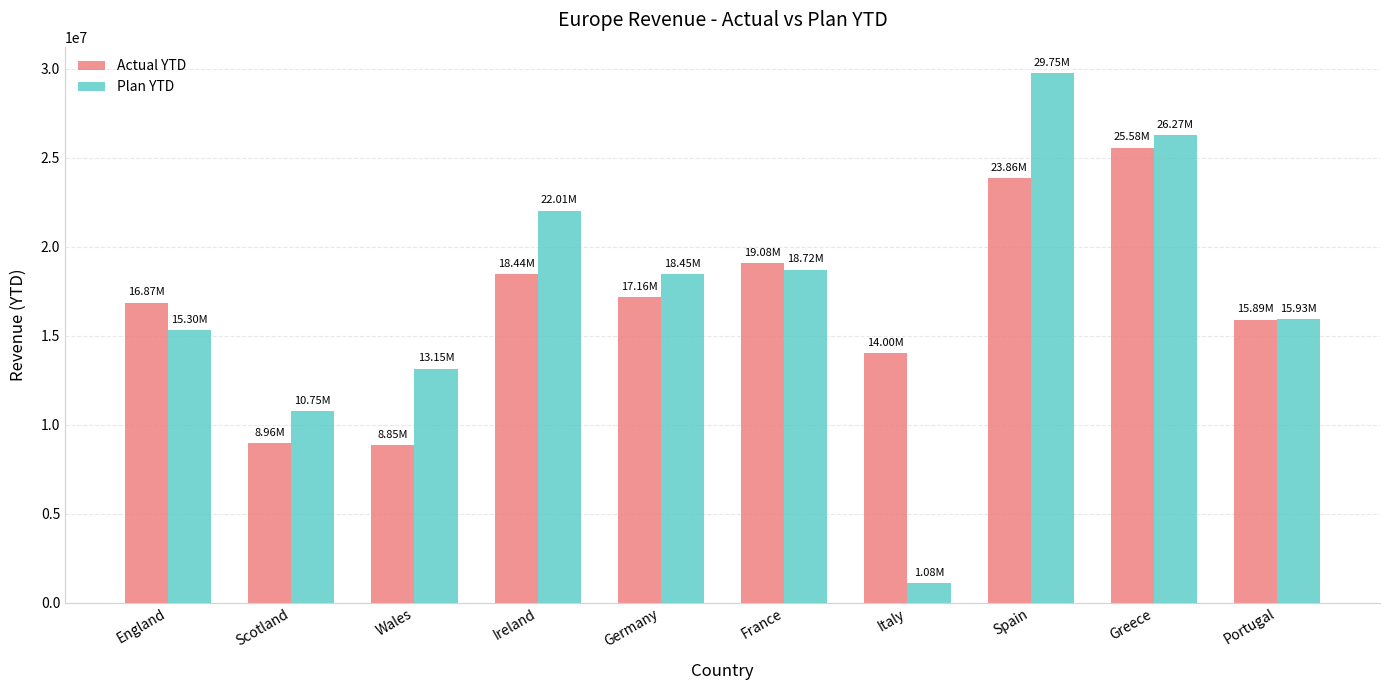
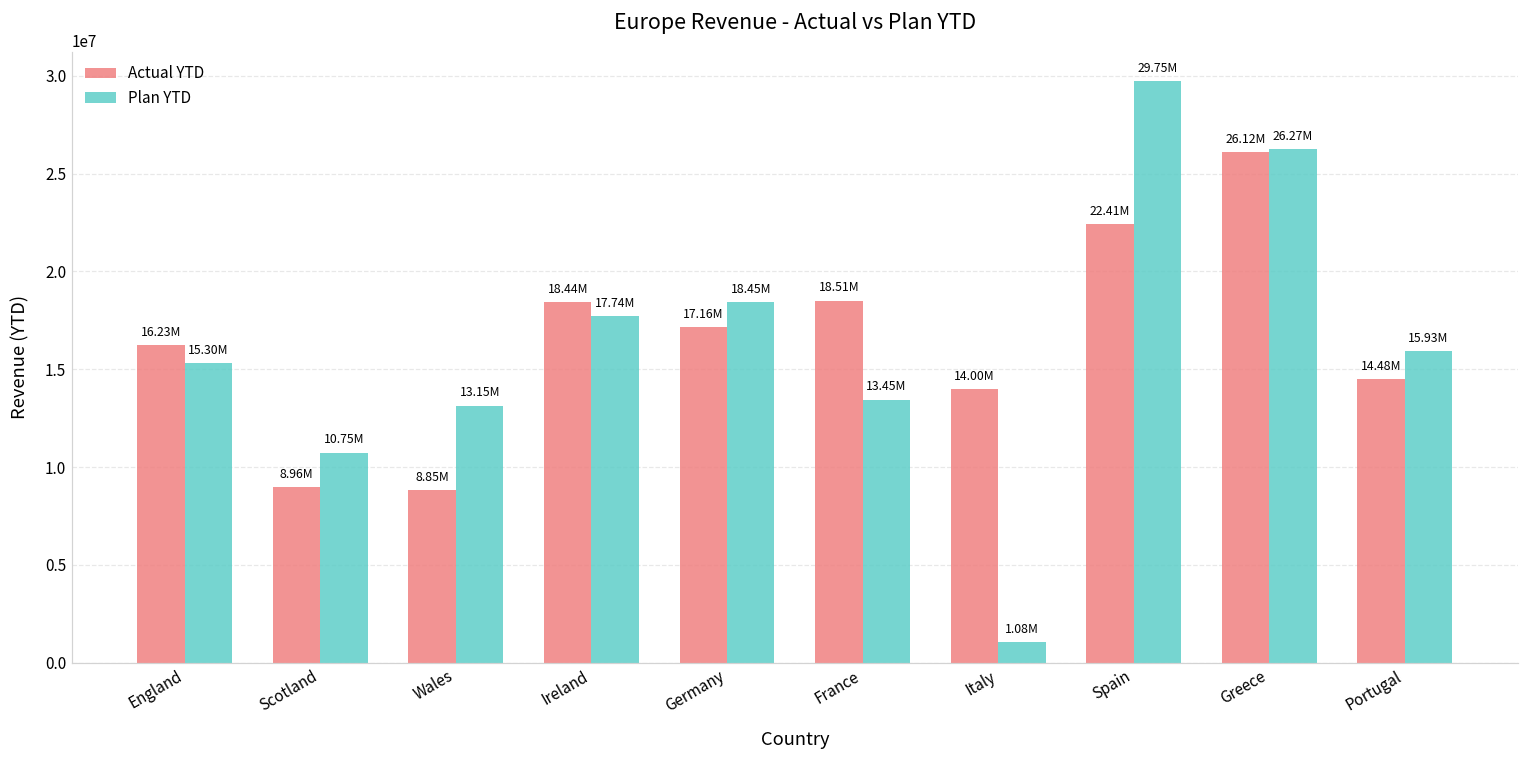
Actual YTD, England: 16.87M -> 16.23M
Plan YTD, Ireland: 22.01M -> 17.74M
Actual YTD, France: 19.08M -> 18.51M
Plan YTD, France: 18.72M -> 13.45M
Actual YTD, Spain: 23.86M -> 22.41M
Actual YTD, Greece: 25.58M -> 26.12M
Actual YTD, Portugal: 15.89M -> 14.48M
